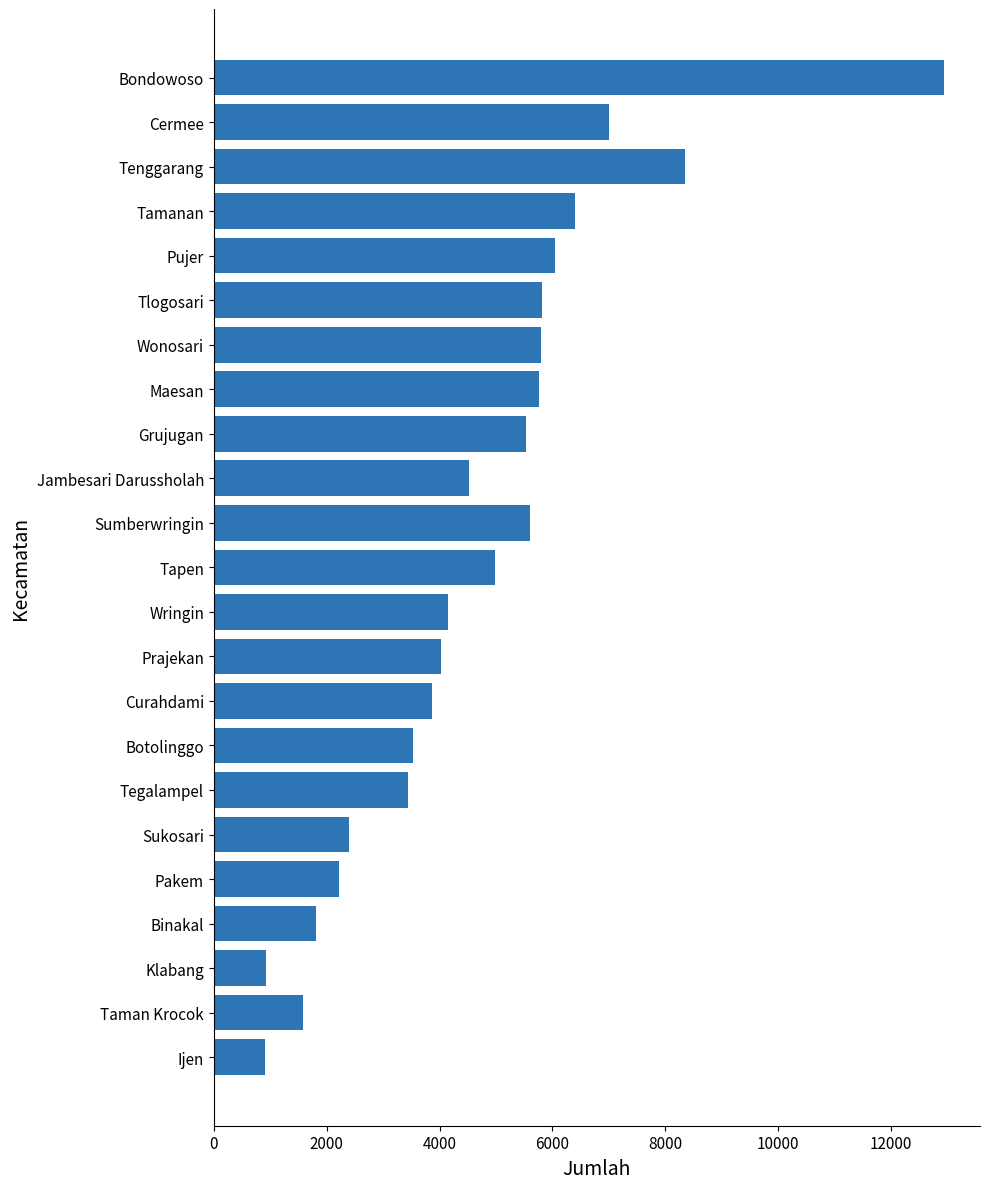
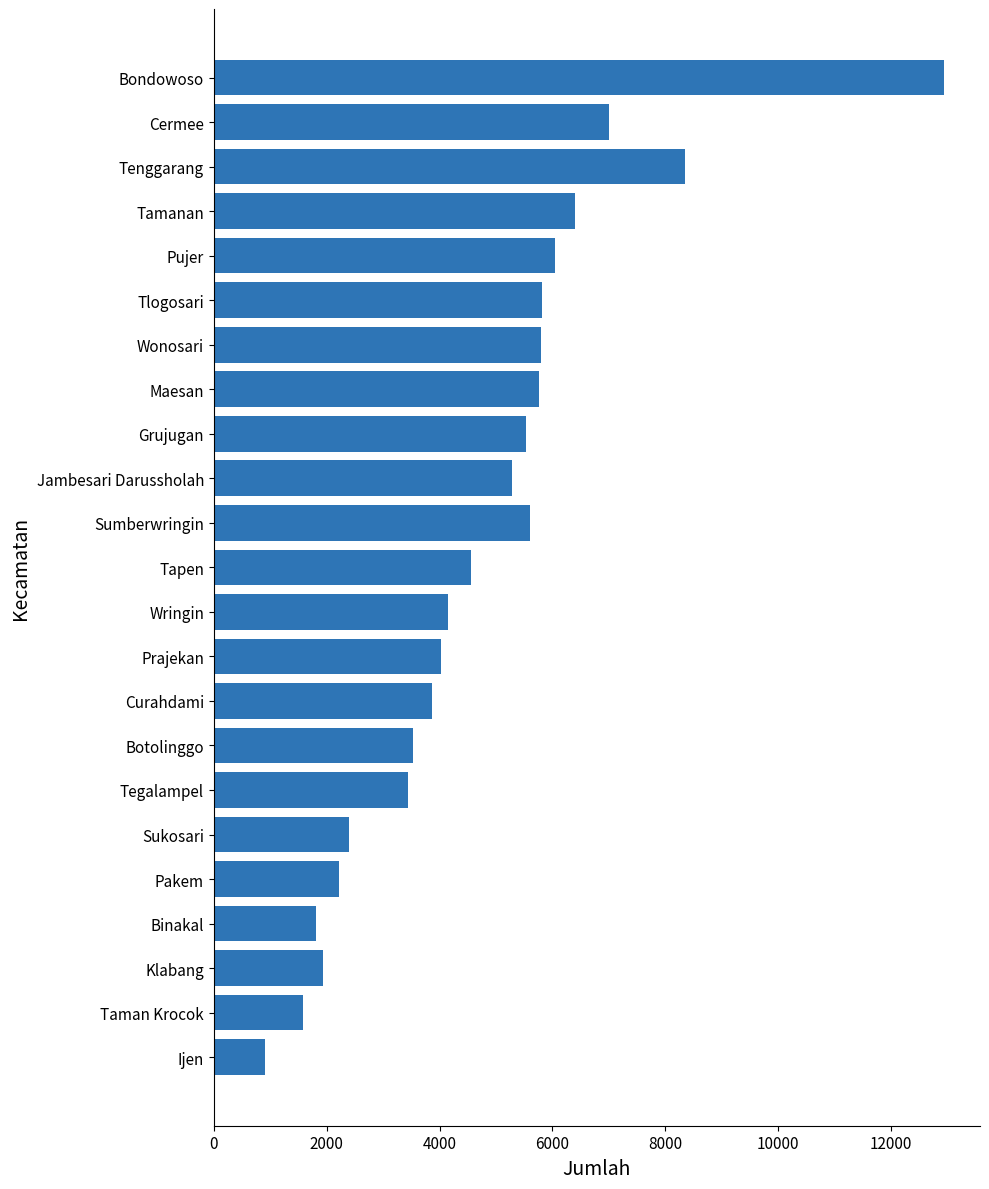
Jambesari Darussholah: 4500 -> 5300
Tapen: 5000 -> 4600
Klabang: 900 -> 1900
